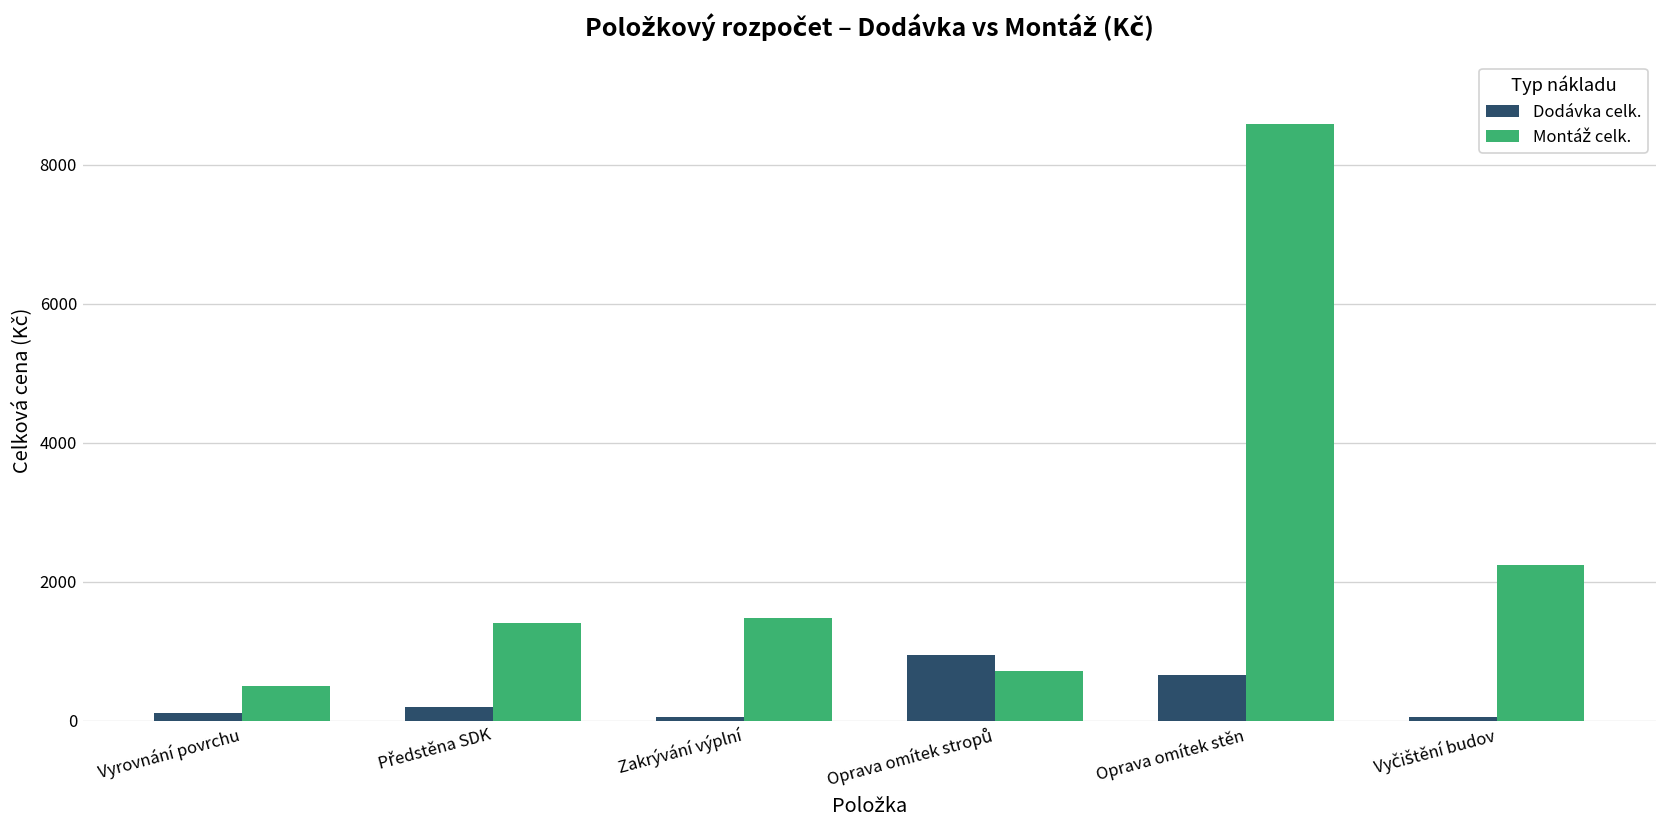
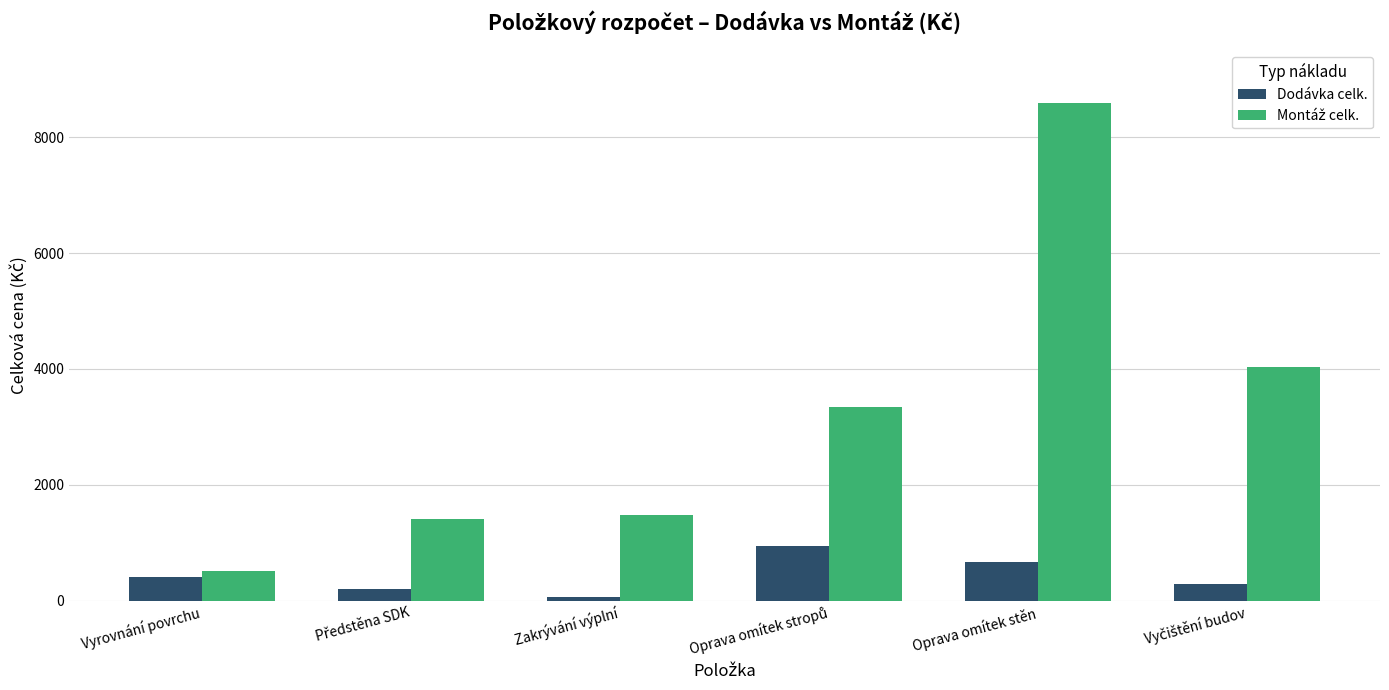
Dodávka celk., Vyrovnání povrchu: 100 -> 400
Montáž celk., Oprava omítek stropů: 700 -> 3300
Dodávka celk., Vyčištění budov: 0 -> 300
Montáž celk., Vyčištění budov: 2200 -> 4000
